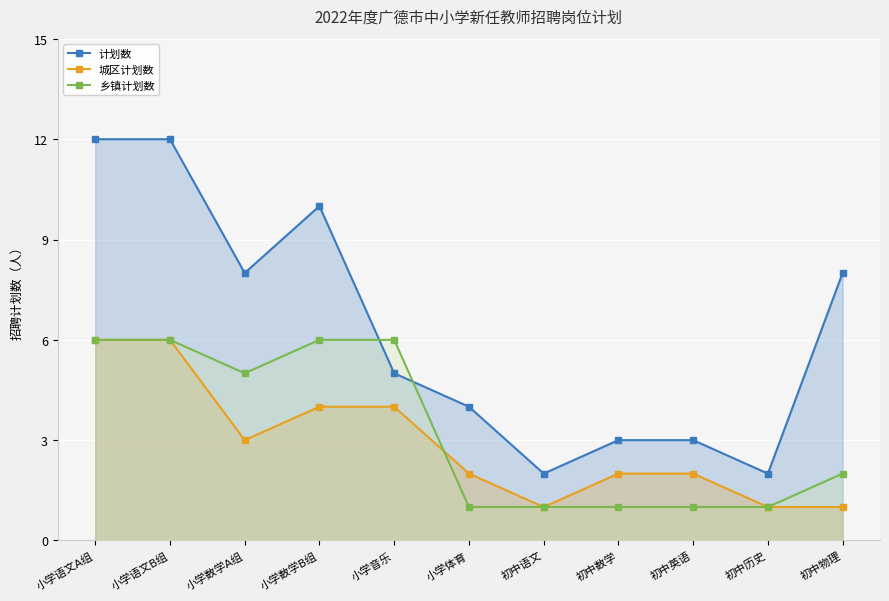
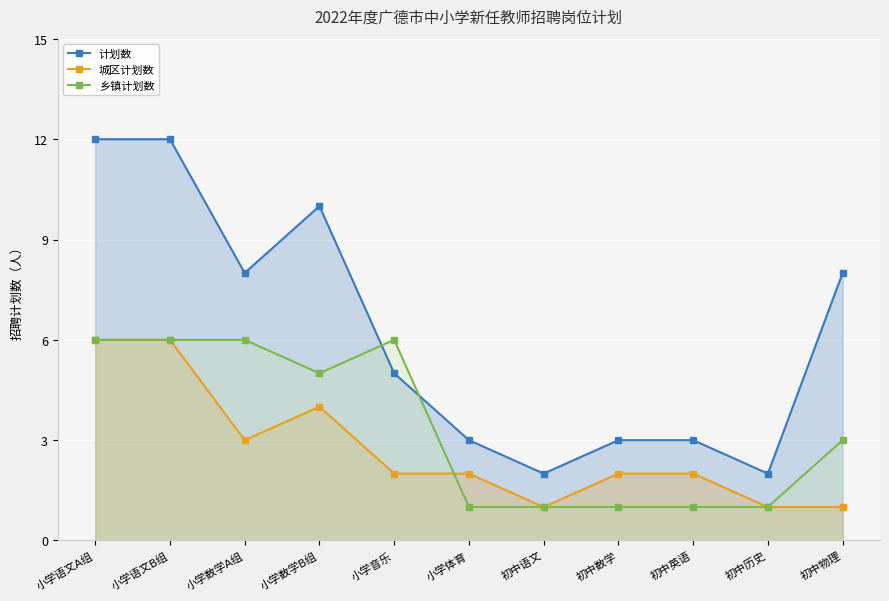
乡镇计划数, 小学数学A组: 5 -> 6
乡镇计划数, 小学数学B组: 6 -> 5
城区计划数, 小学音乐: 4 -> 2
计划数, 小学体育: 4 -> 3
乡镇计划数, 初中物理: 2 -> 3
